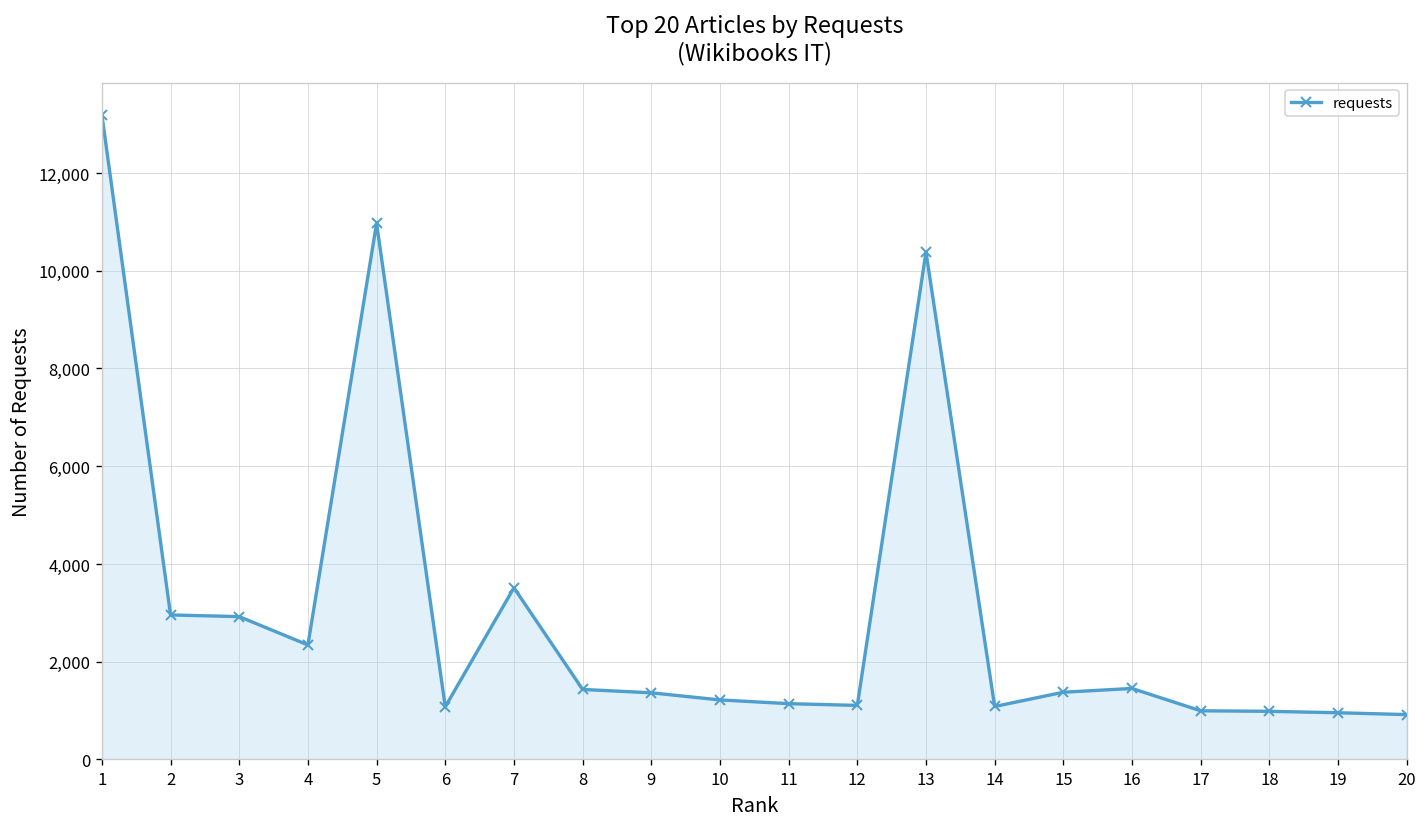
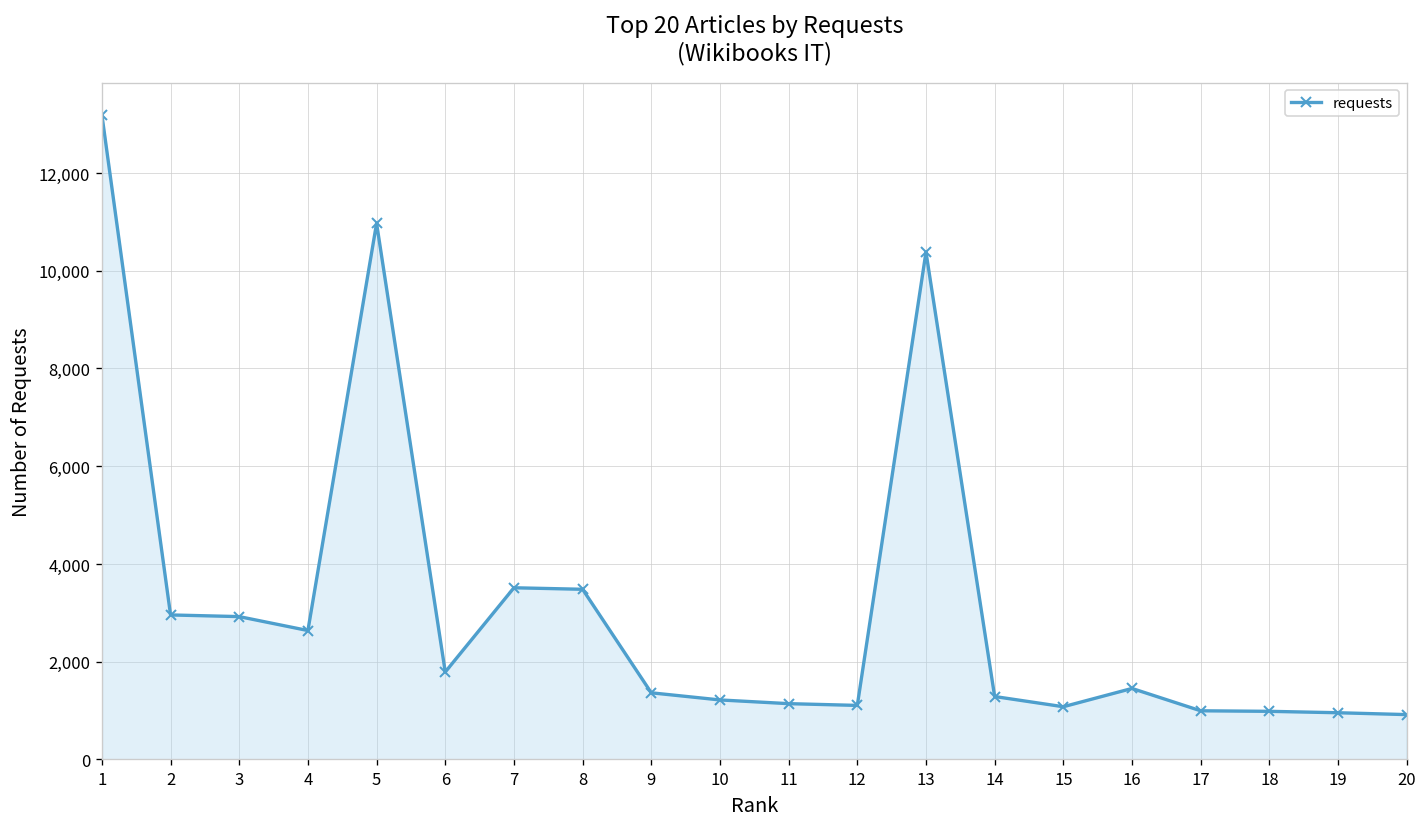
4: 2,300 -> 2,600
6: 1,100 -> 1,800
8: 1,400 -> 3,500
14: 1,100 -> 1,300
15: 1,400 -> 1,100
